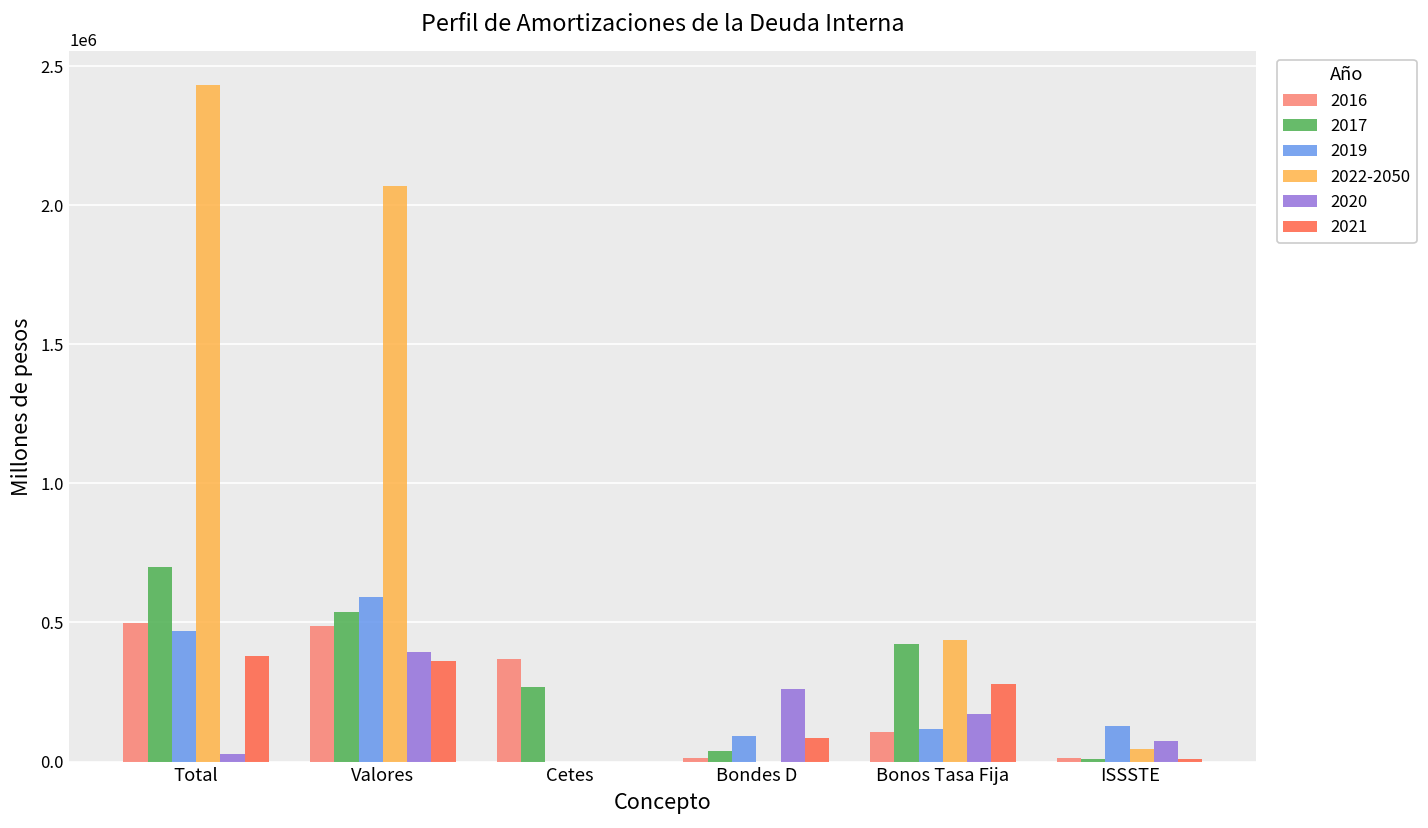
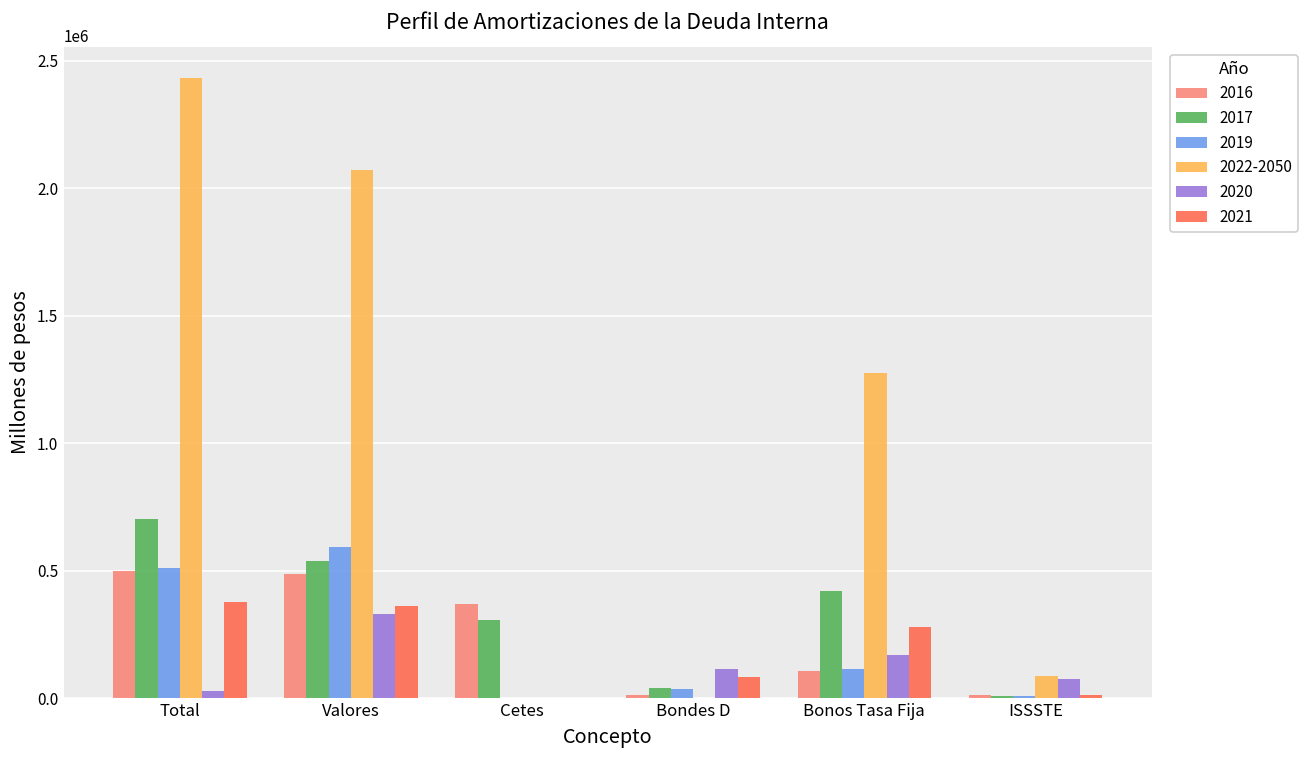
2019, Total: 470000 -> 510000
2020, Valores: 400000 -> 330000
2017, Cetes: 270000 -> 310000
2019, Bondes D: 90000 -> 40000
2020, Bondes D: 260000 -> 110000
2022-2050, Bonos Tasa Fija: 440000 -> 1280000
2019, ISSSTE: 130000 -> 10000
2022-2050, ISSSTE: 40000 -> 90000
